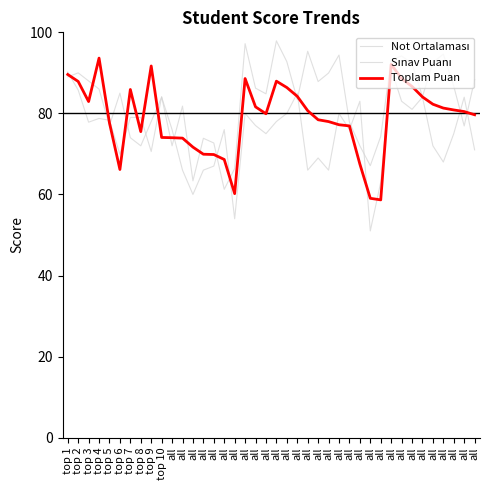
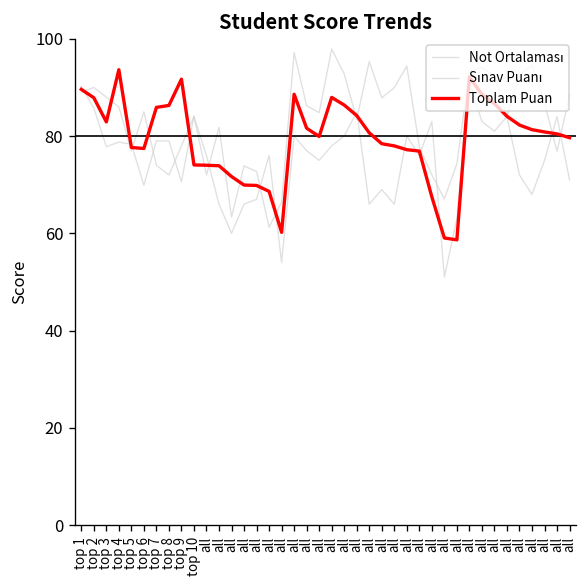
Toplam Puan, top 6: 66 -> 77
Toplam Puan, top 8: 76 -> 86
